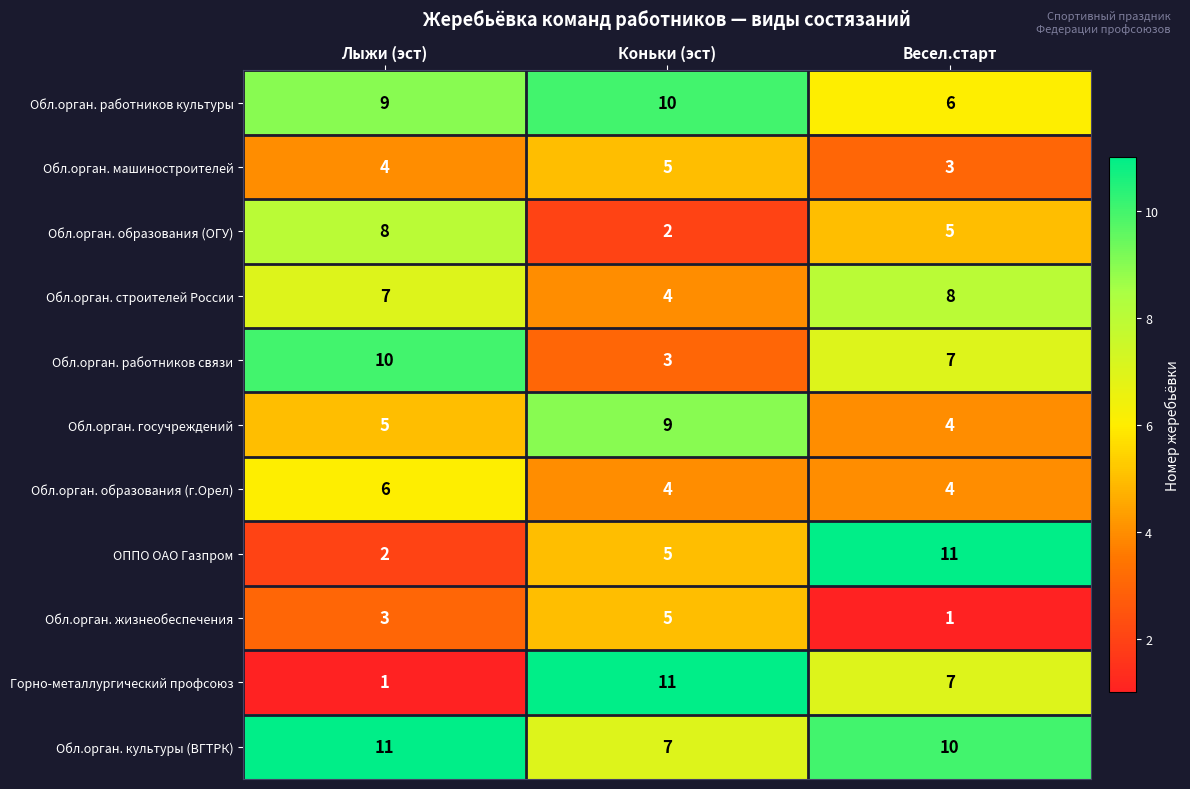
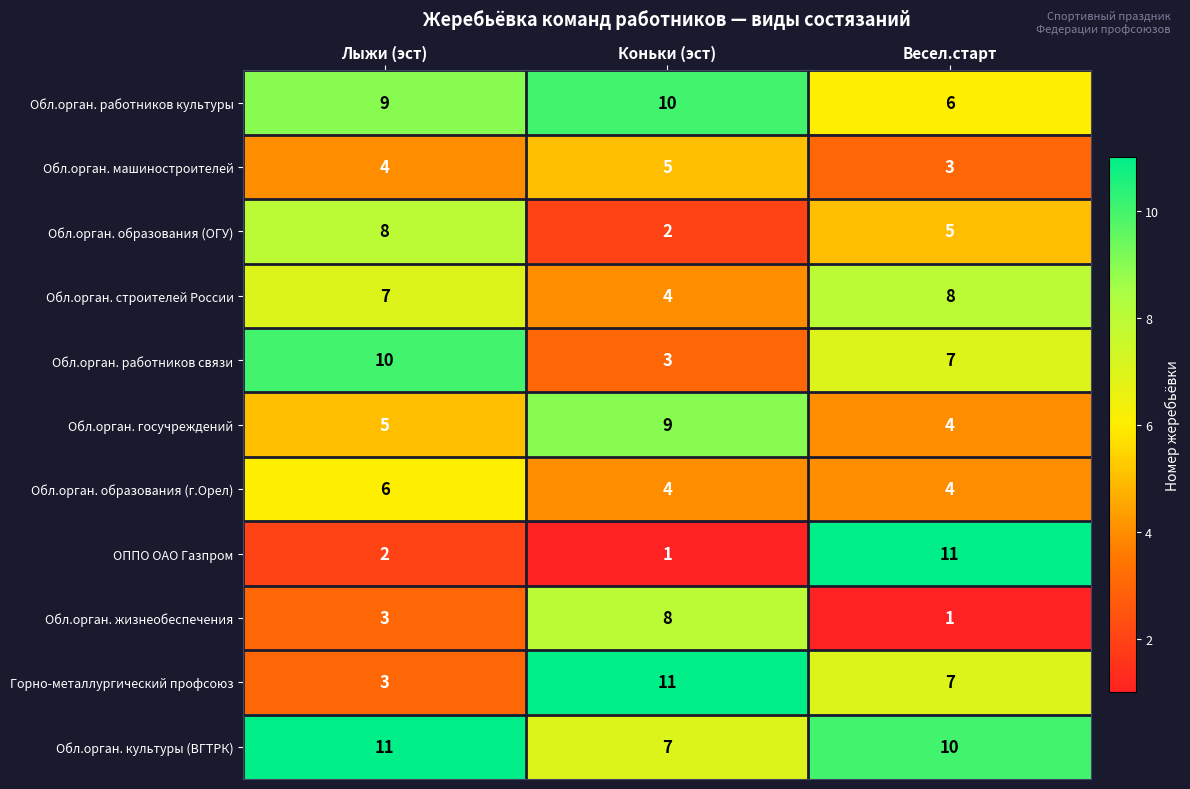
ОППО ОАО Газпром, Коньки (эст): 5 -> 1
Обл.орган. жизнеобеспечения, Коньки (эст): 5 -> 8
Горно-металлургический профсоюз, Лыжи (эст): 1 -> 3
